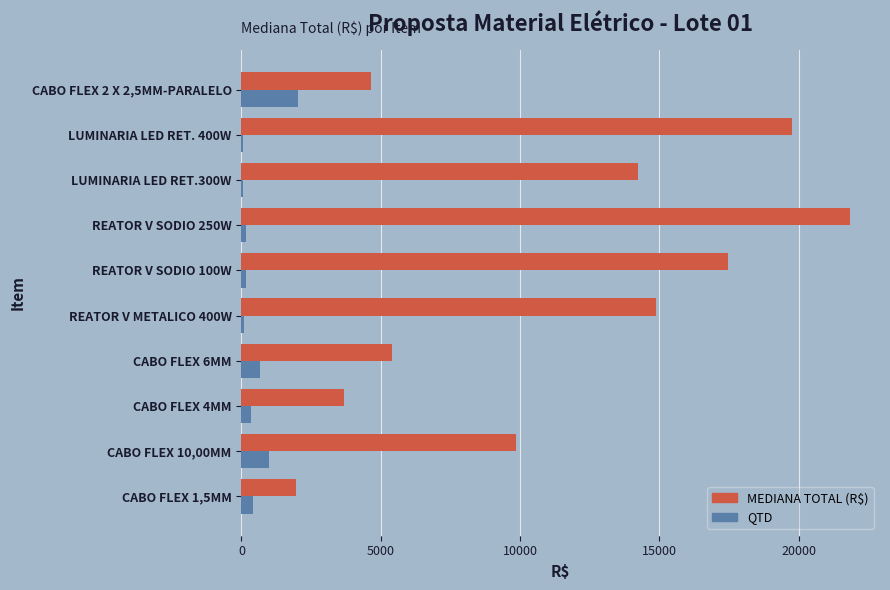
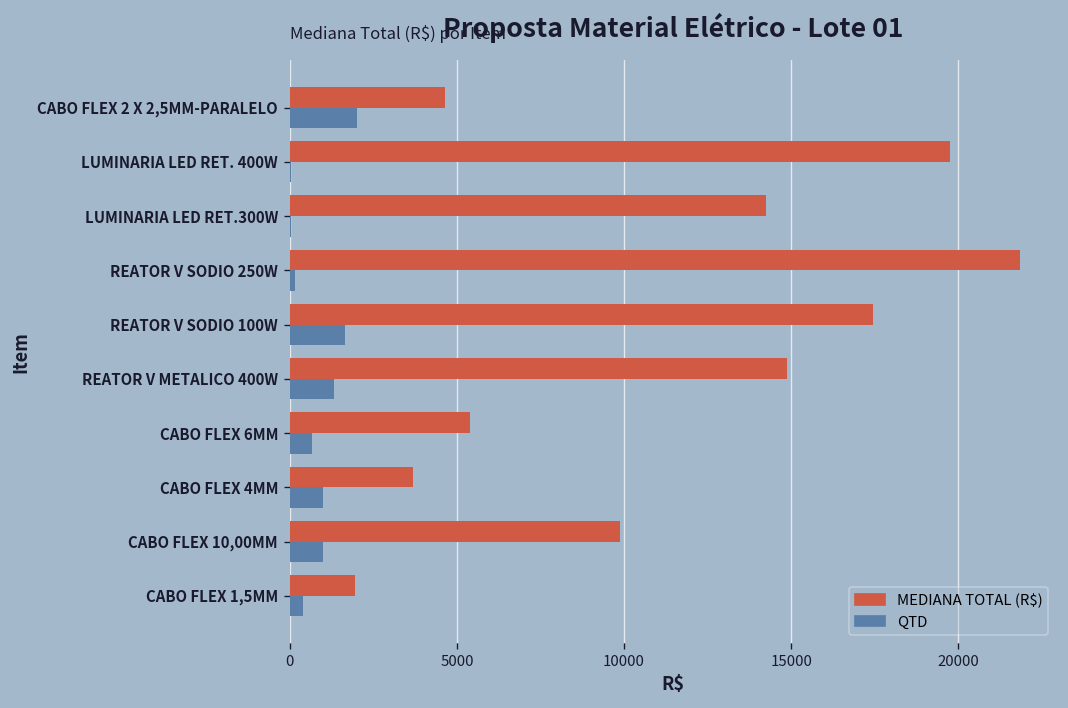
QTD, REATOR V SODIO 100W: 200 -> 1700
QTD, REATOR V METALICO 400W: 100 -> 1300
QTD, CABO FLEX 4MM: 300 -> 1000
